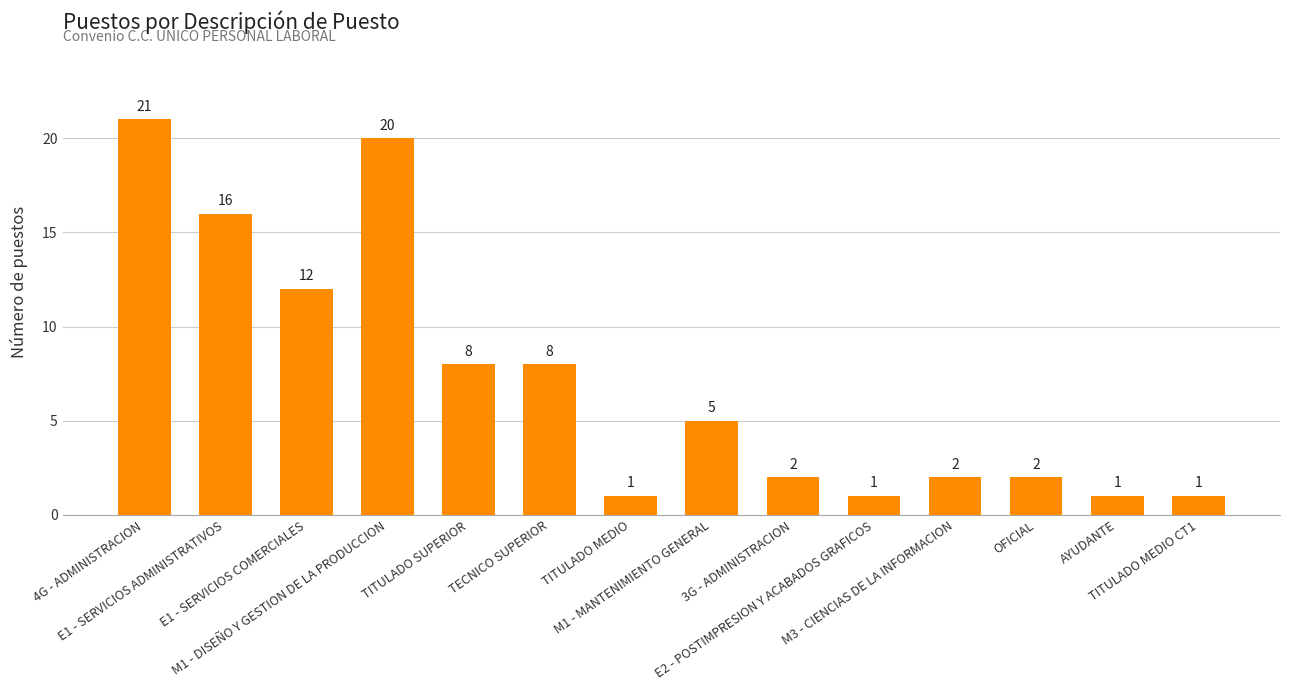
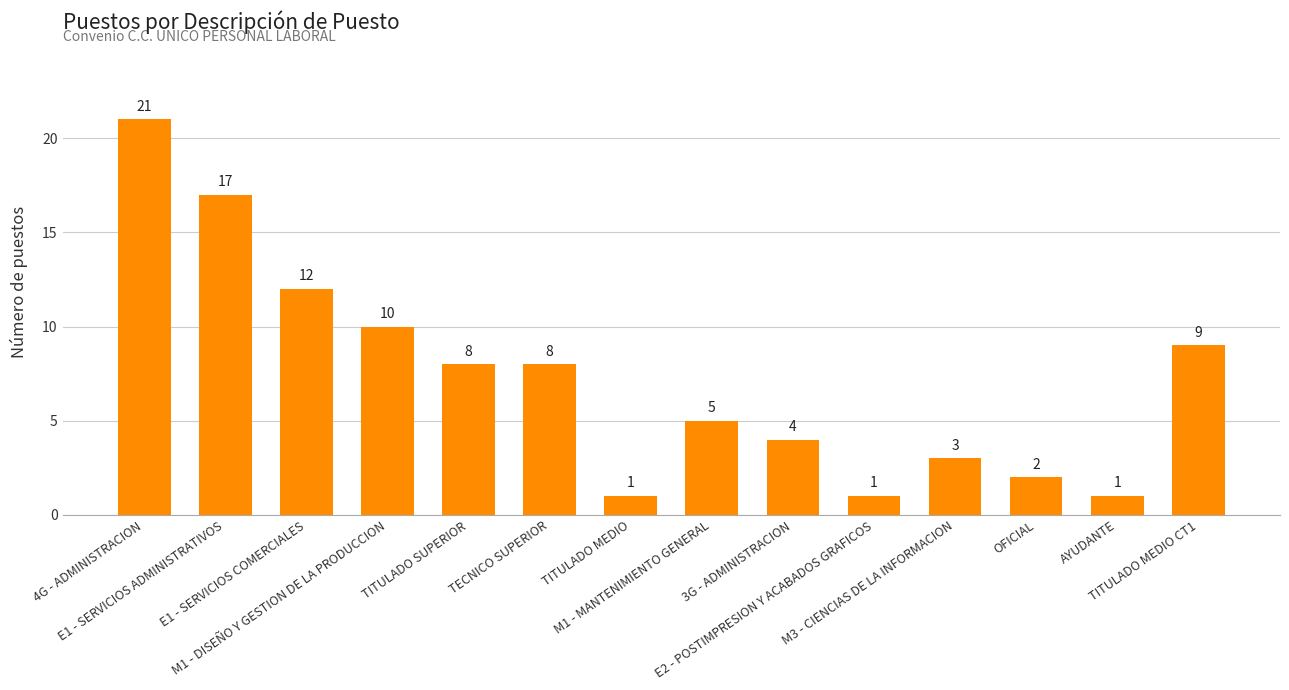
E1 - SERVICIOS ADMINISTRATIVOS: 16 -> 17
M1 - DISEÑO Y GESTION DE LA PRODUCCION: 20 -> 10
3G - ADMINISTRACION: 2 -> 4
M3 - CIENCIAS DE LA INFORMACION: 2 -> 3
TITULADO MEDIO CT1: 1 -> 9
